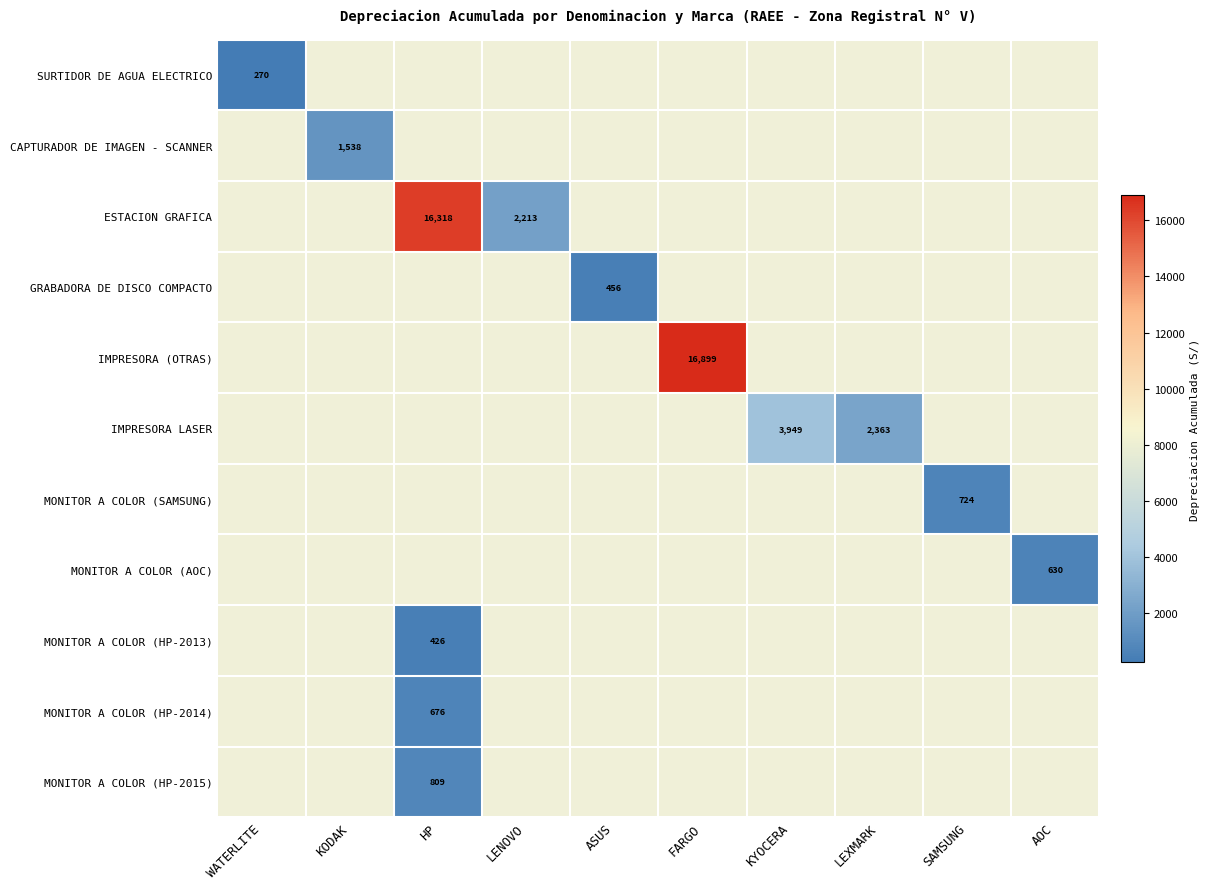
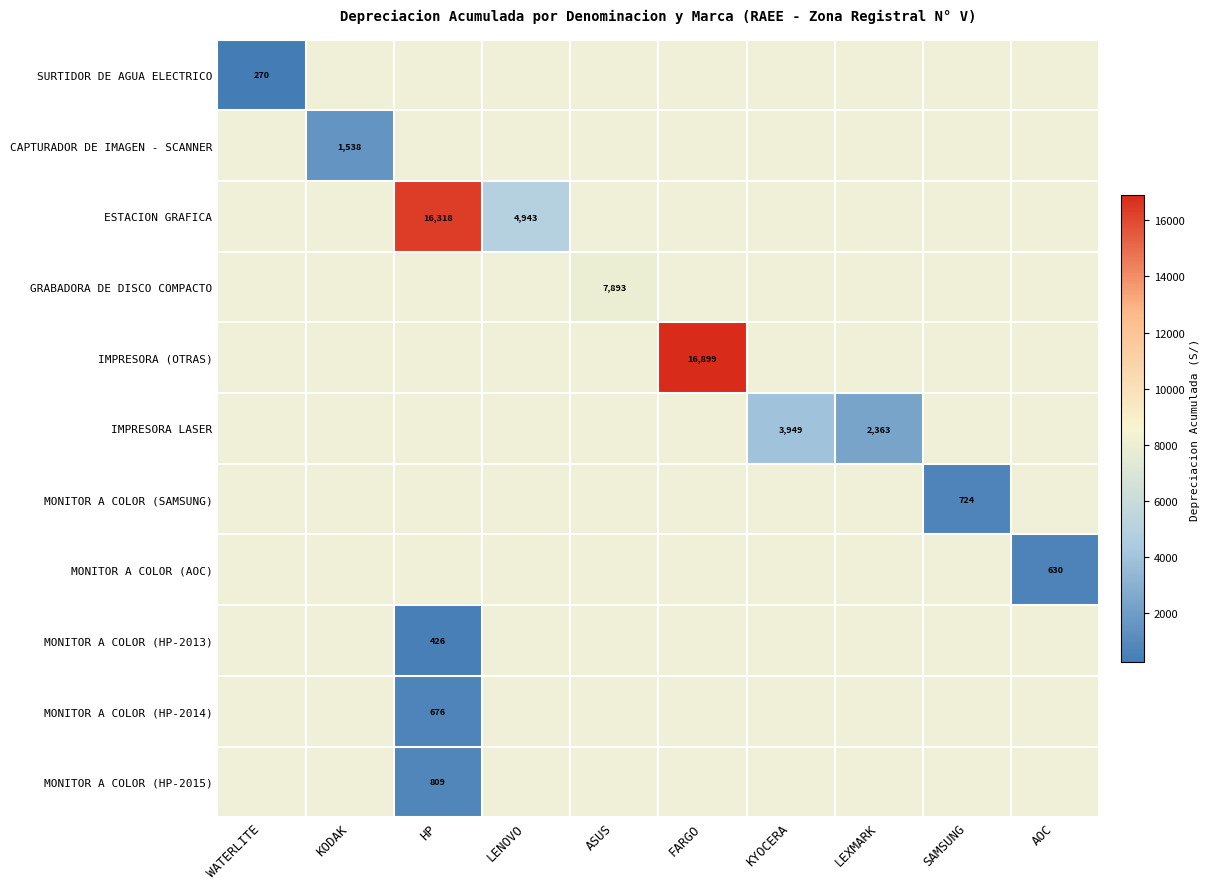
ESTACION GRAFICA, LENOVO: 2,213 -> 4,943
GRABADORA DE DISCO COMPACTO, ASUS: 456 -> 7,893
